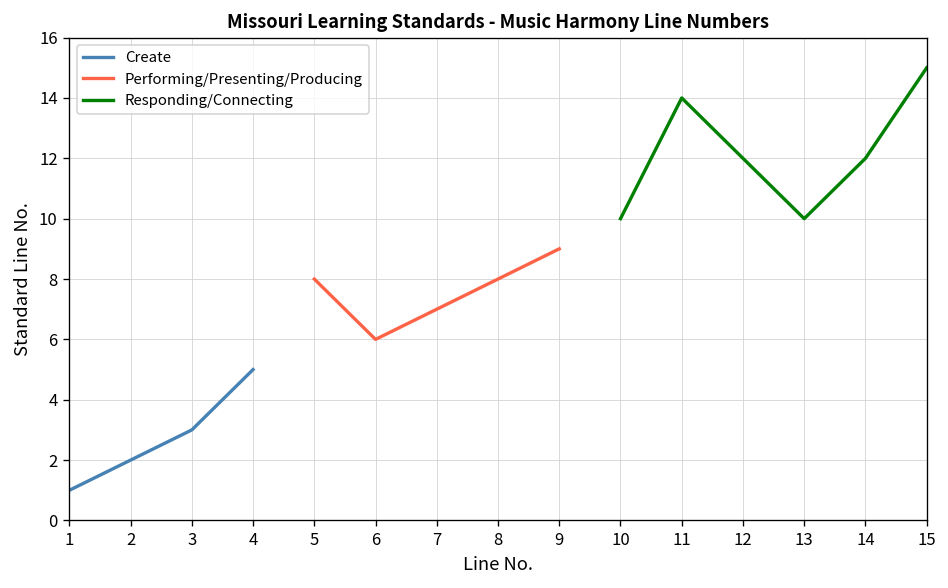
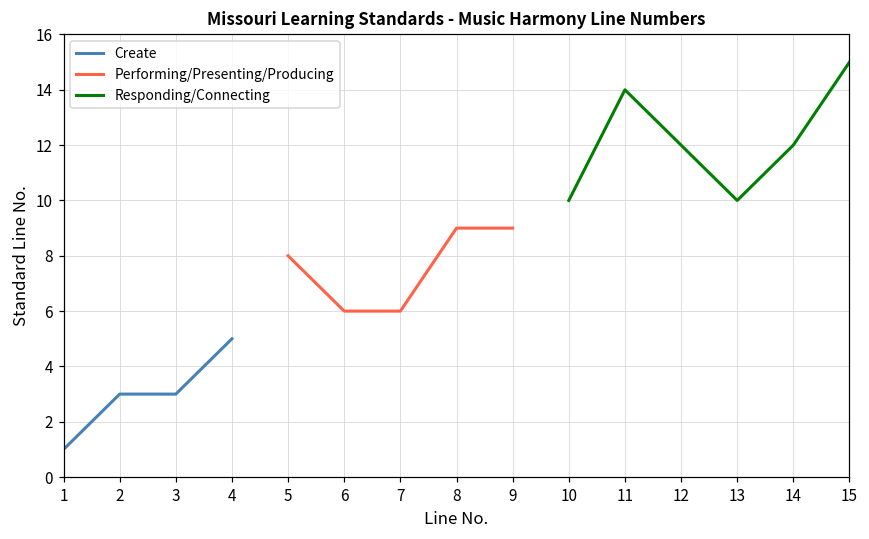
Create, 2: 2 -> 3
Performing/Presenting/Producing, 7: 7 -> 6
Performing/Presenting/Producing, 8: 8 -> 9
